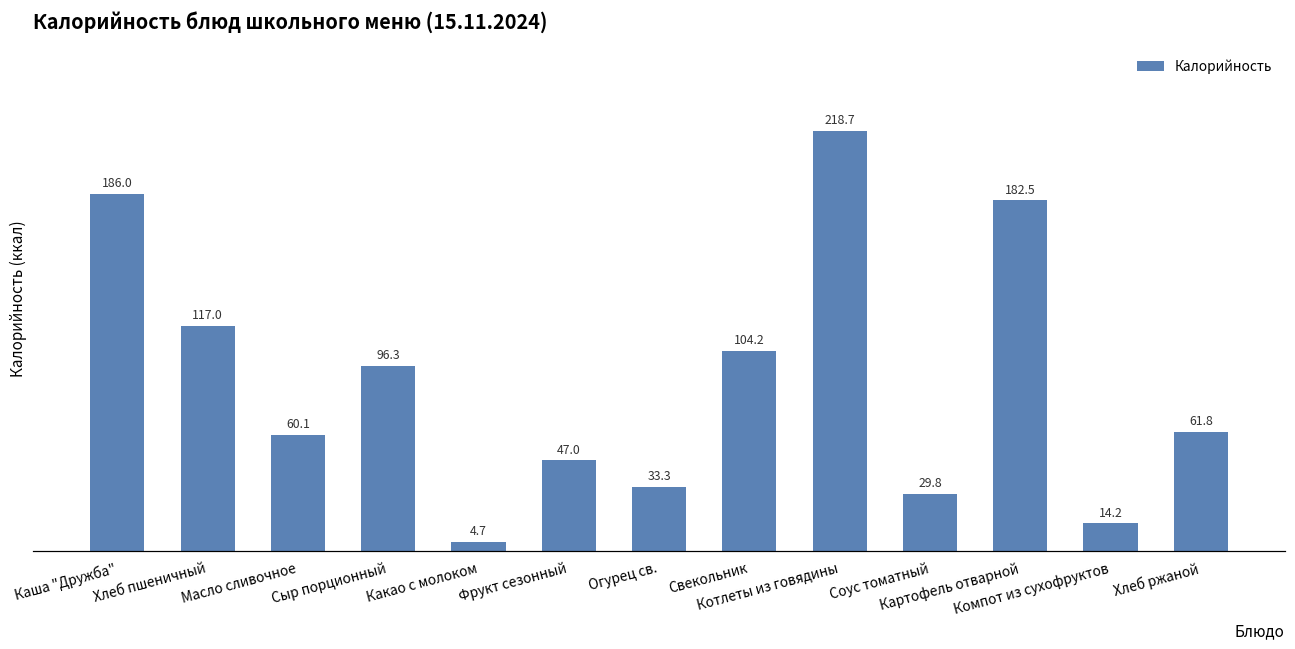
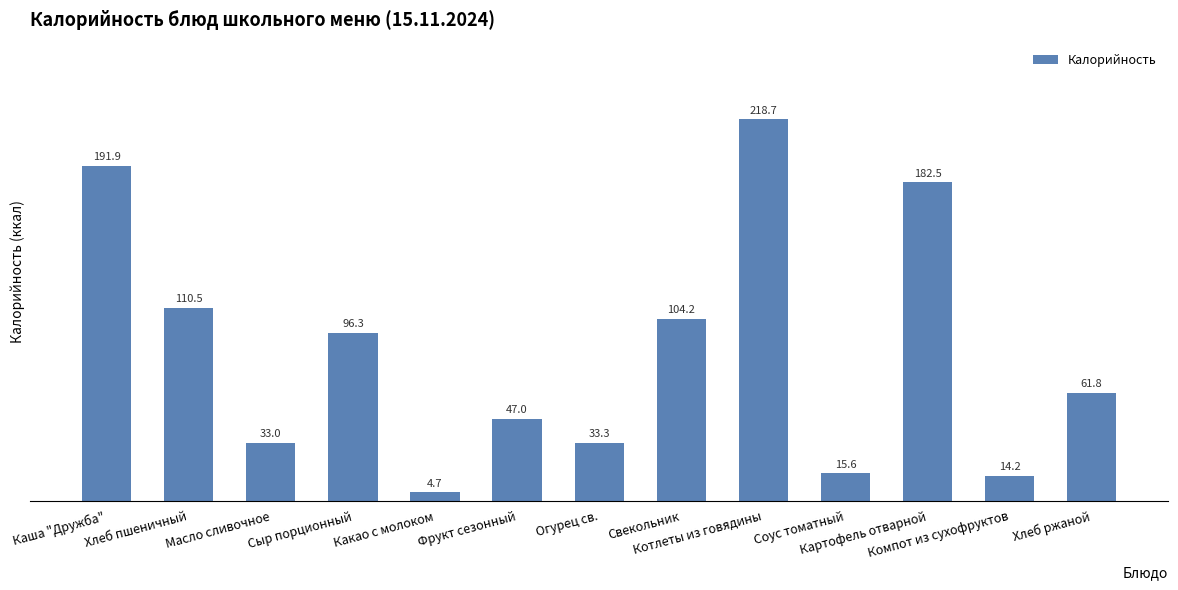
Каша "Дружба": 186.0 -> 191.9
Хлеб пшеничный: 117.0 -> 110.5
Масло сливочное: 60.1 -> 33.0
Соус томатный: 29.8 -> 15.6
